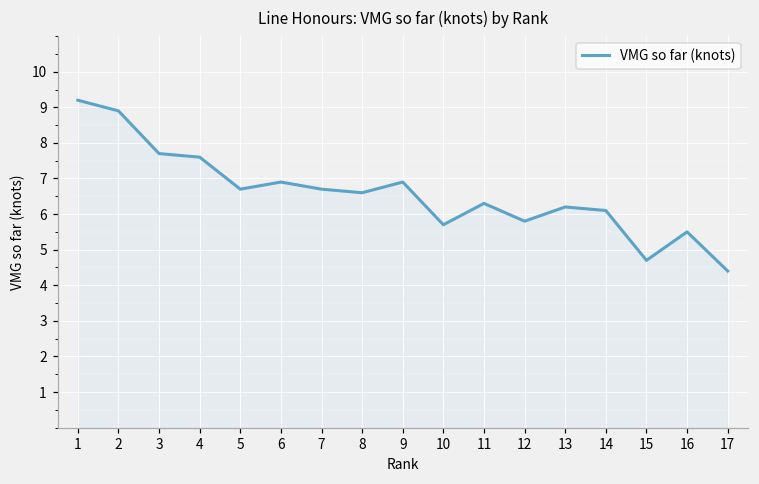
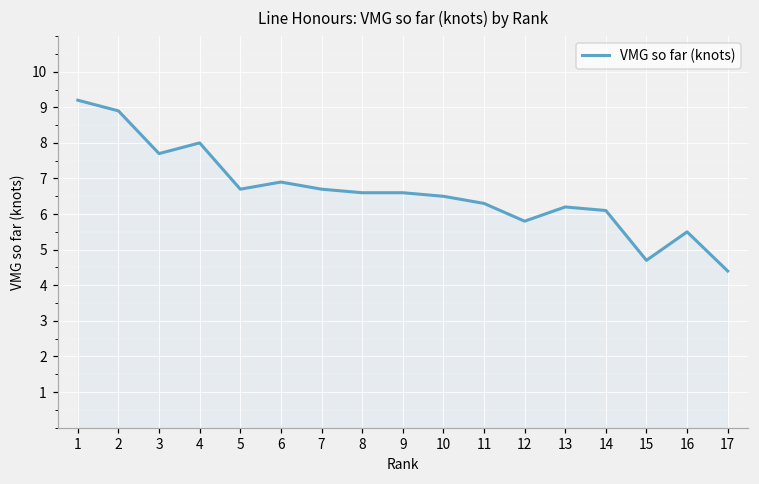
4: 7.6 -> 8.0
9: 6.9 -> 6.6
10: 5.7 -> 6.5
